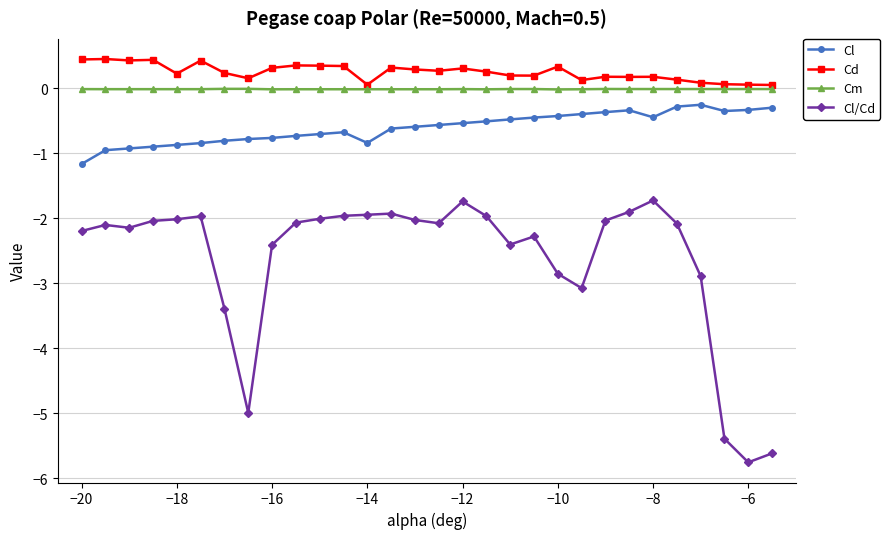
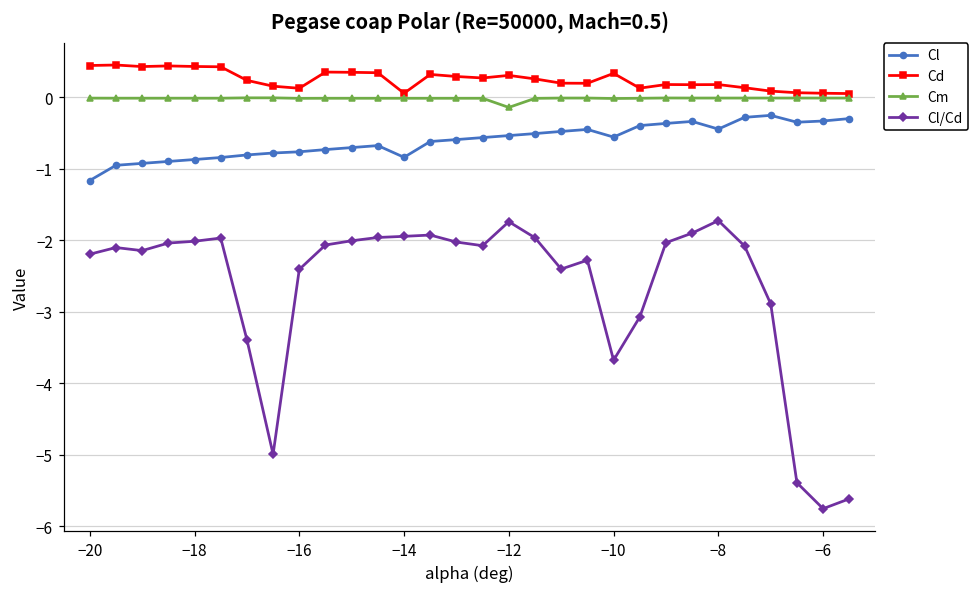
Cd, −18: 0.2 -> 0.4
Cd, −16: 0.3 -> 0.1
Cm, −12: 0.0 -> -0.1
Cl, −10: -0.4 -> -0.6
Cl/Cd, −10: -2.9 -> -3.7
